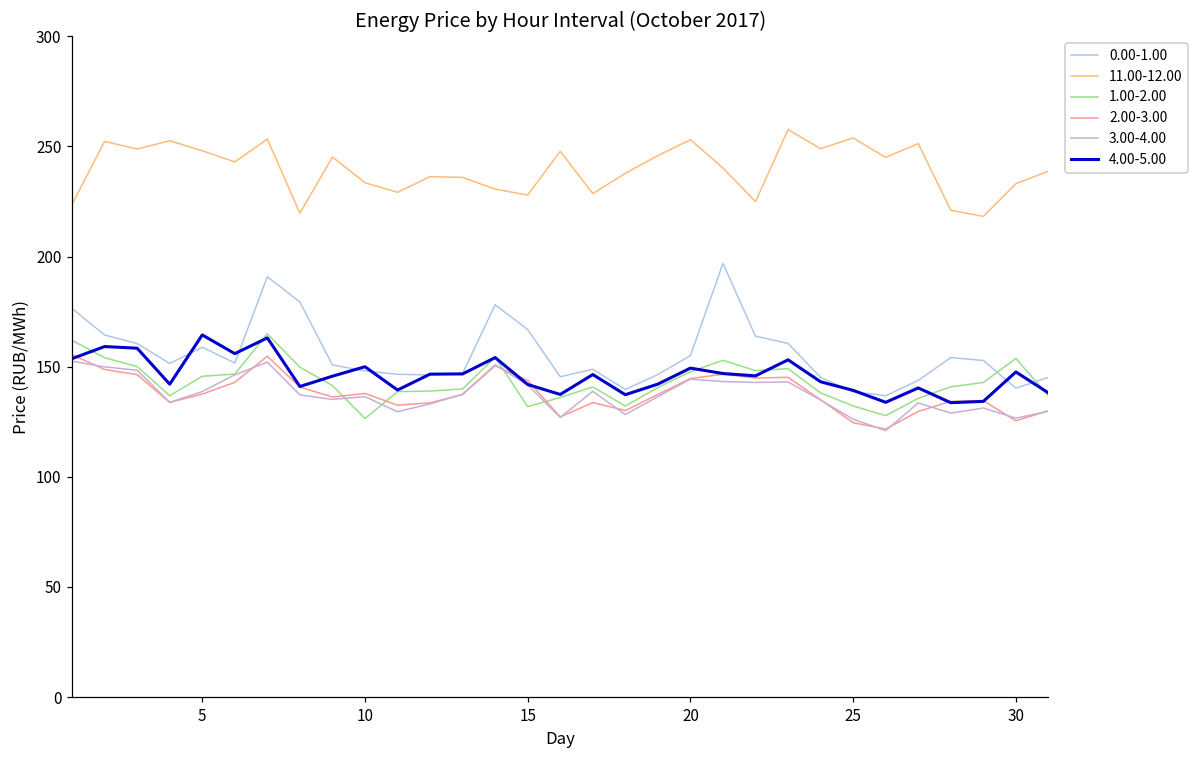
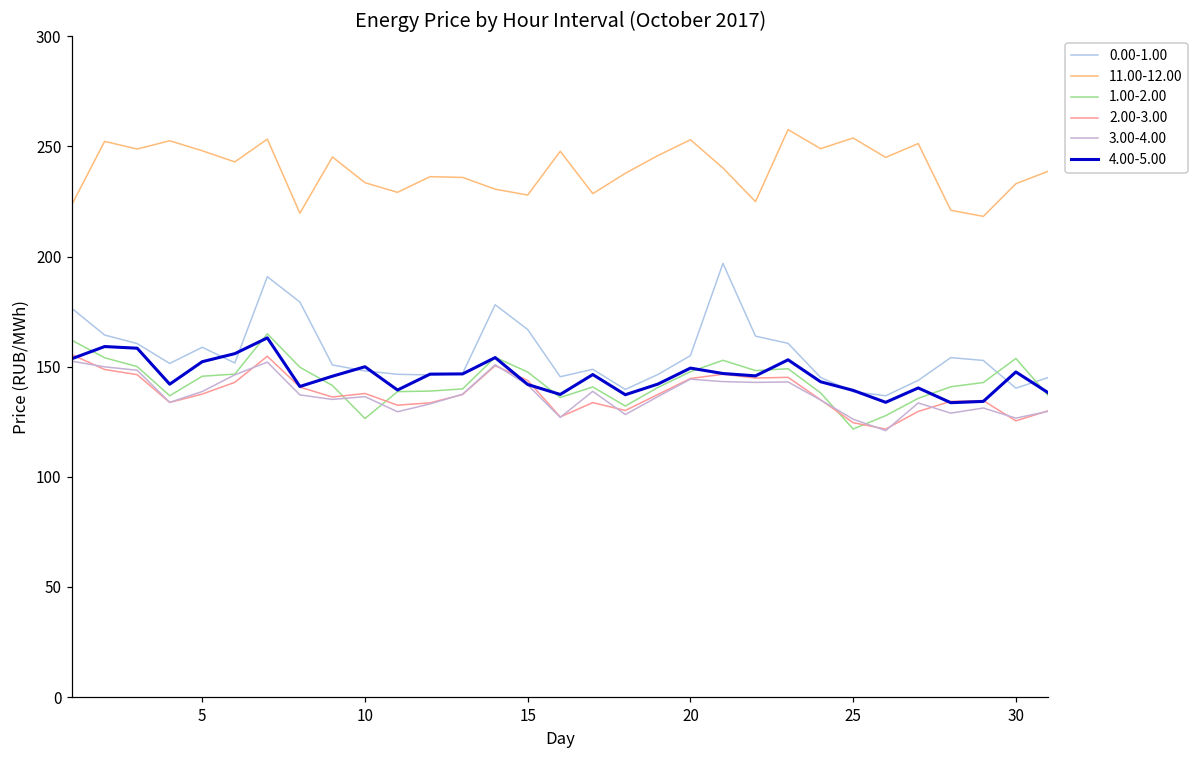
4.00-5.00, 5: 164 -> 152
1.00-2.00, 15: 132 -> 148
1.00-2.00, 25: 132 -> 122
